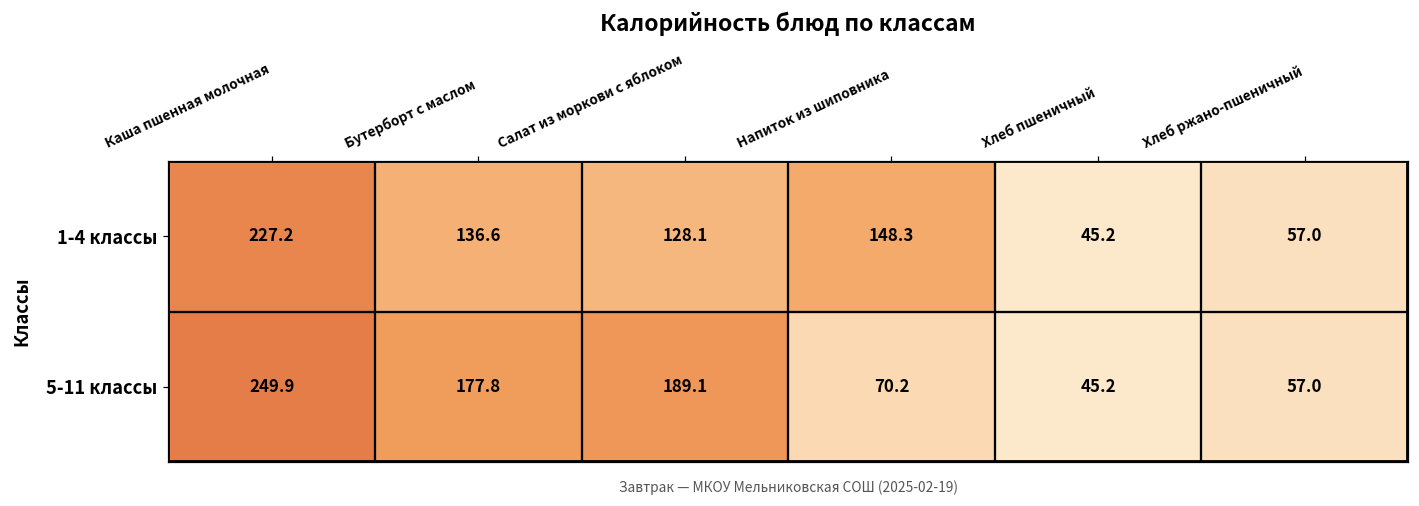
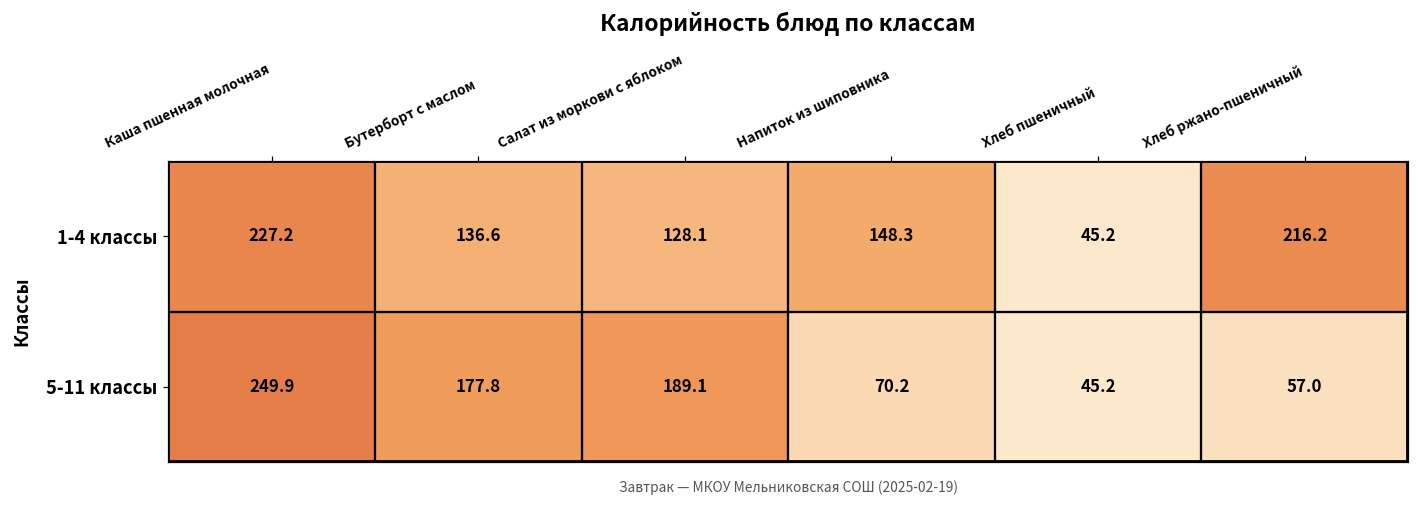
1-4 классы, Хлеб ржано-пшеничный: 57.0 -> 216.2
